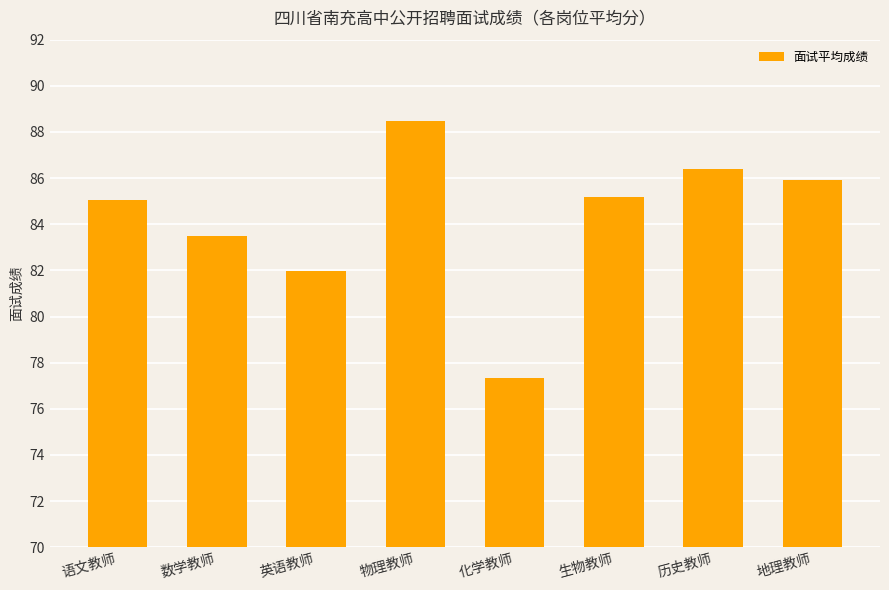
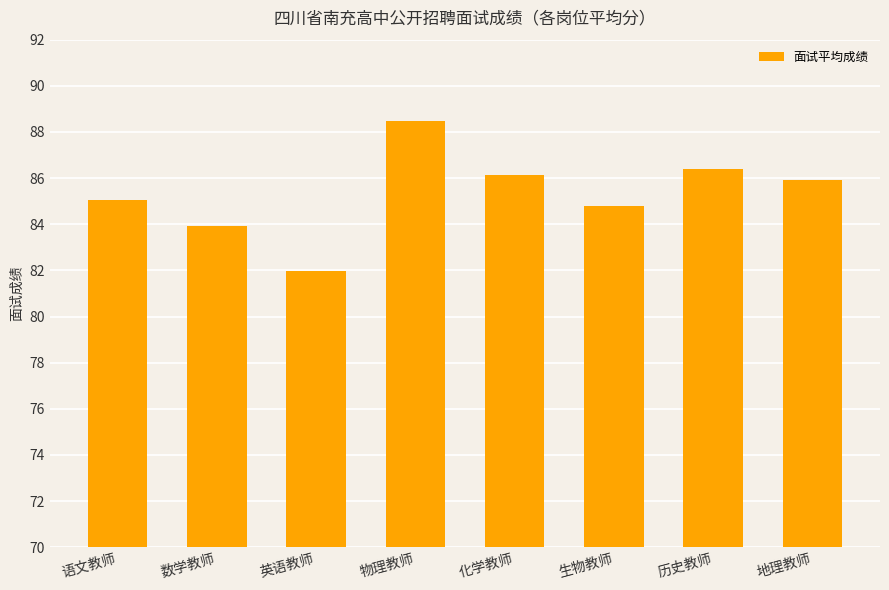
数学教师: 83.5 -> 83.9
化学教师: 77.3 -> 86.1
生物教师: 85.2 -> 84.8
